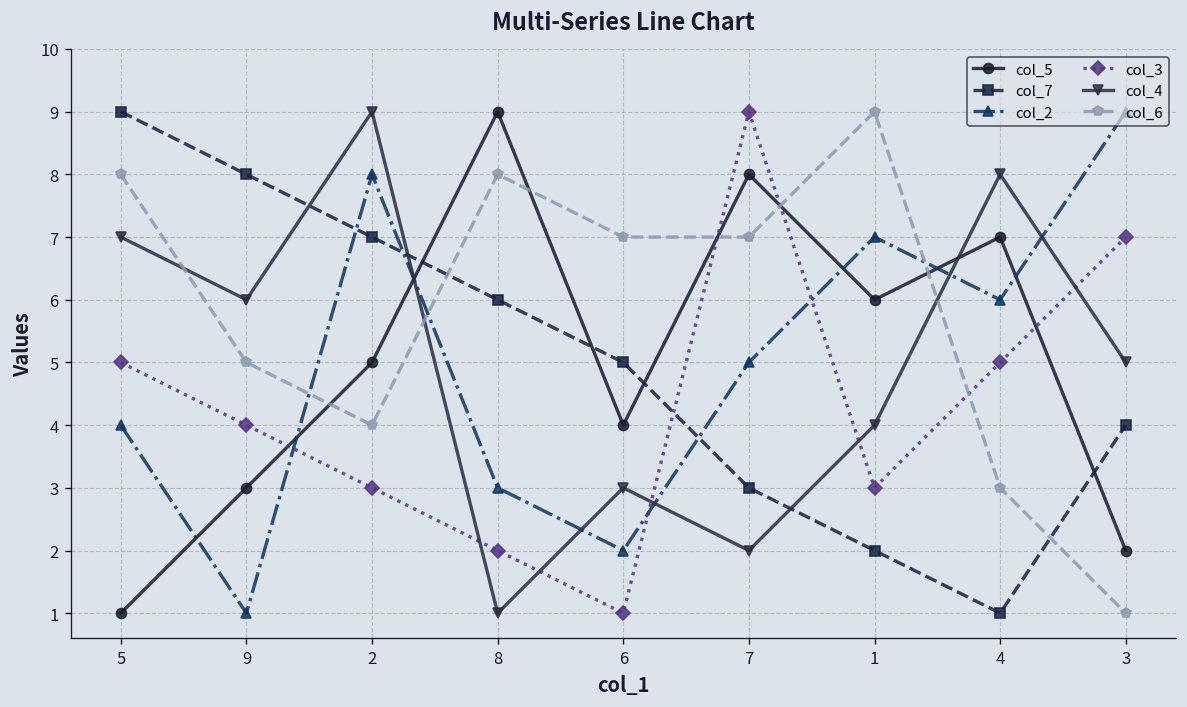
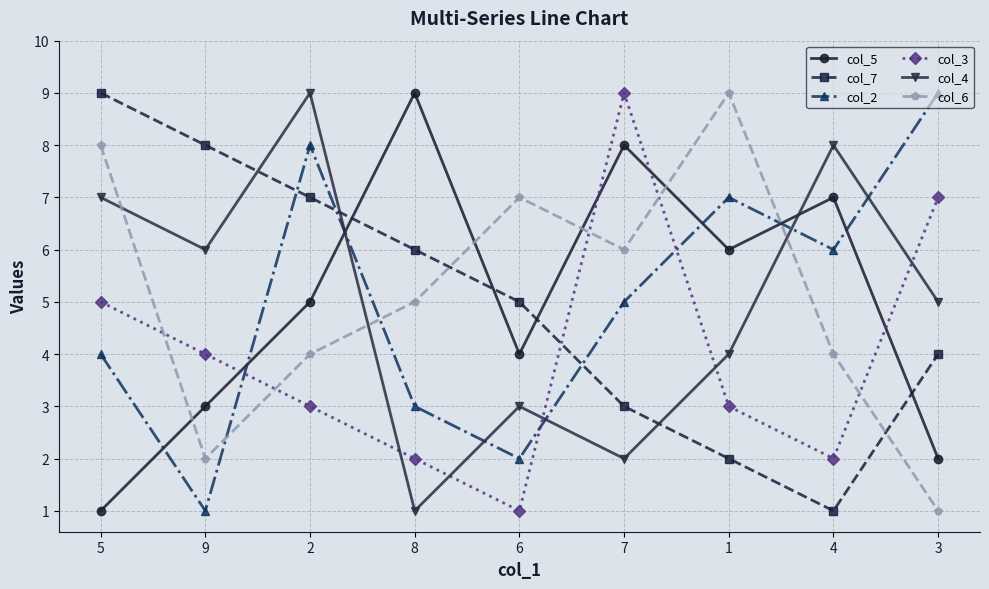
col_6, 9: 5 -> 2
col_6, 8: 8 -> 5
col_6, 7: 7 -> 6
col_3, 4: 5 -> 2
col_6, 4: 3 -> 4
